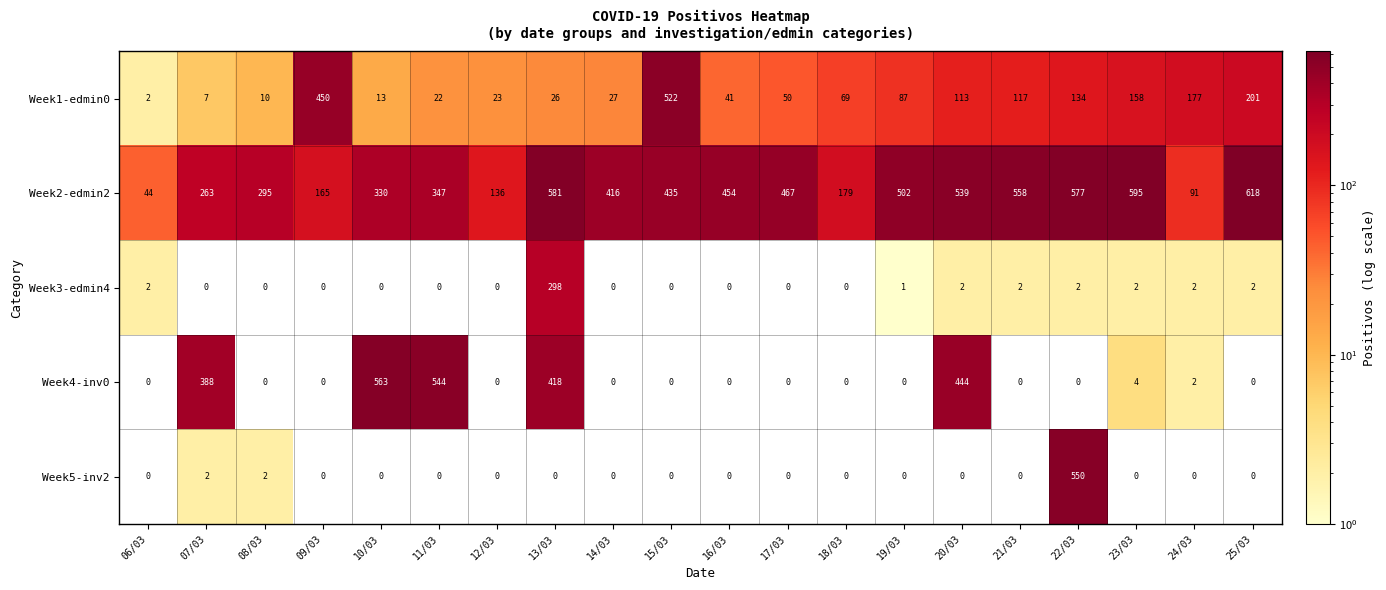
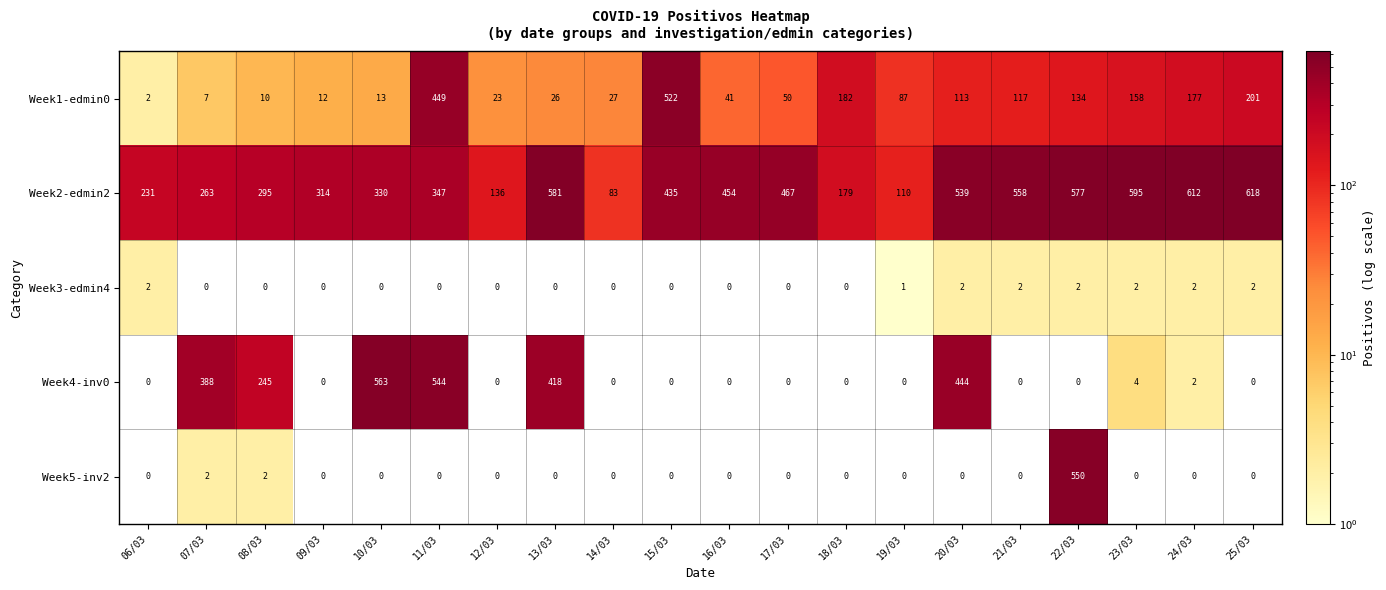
Week1-edmin0, 09/03: 450 -> 12
Week1-edmin0, 11/03: 22 -> 449
Week1-edmin0, 18/03: 69 -> 182
Week2-edmin2, 06/03: 44 -> 231
Week2-edmin2, 09/03: 165 -> 314
Week2-edmin2, 14/03: 416 -> 83
Week2-edmin2, 19/03: 502 -> 110
Week2-edmin2, 24/03: 91 -> 612
Week3-edmin4, 13/03: 298 -> 0
Week4-inv0, 08/03: 0 -> 245
